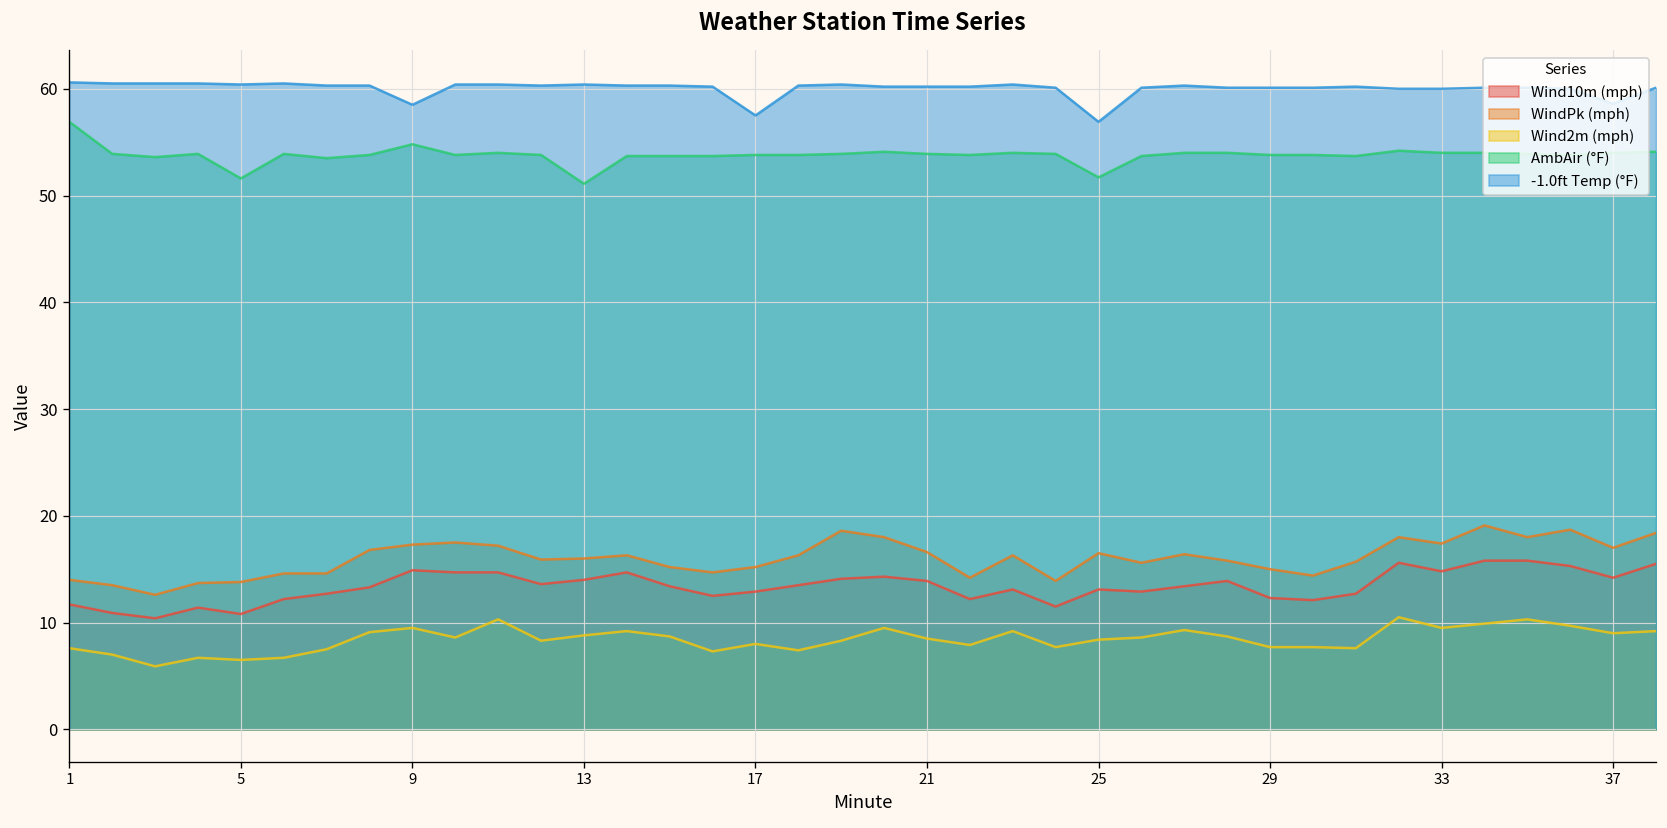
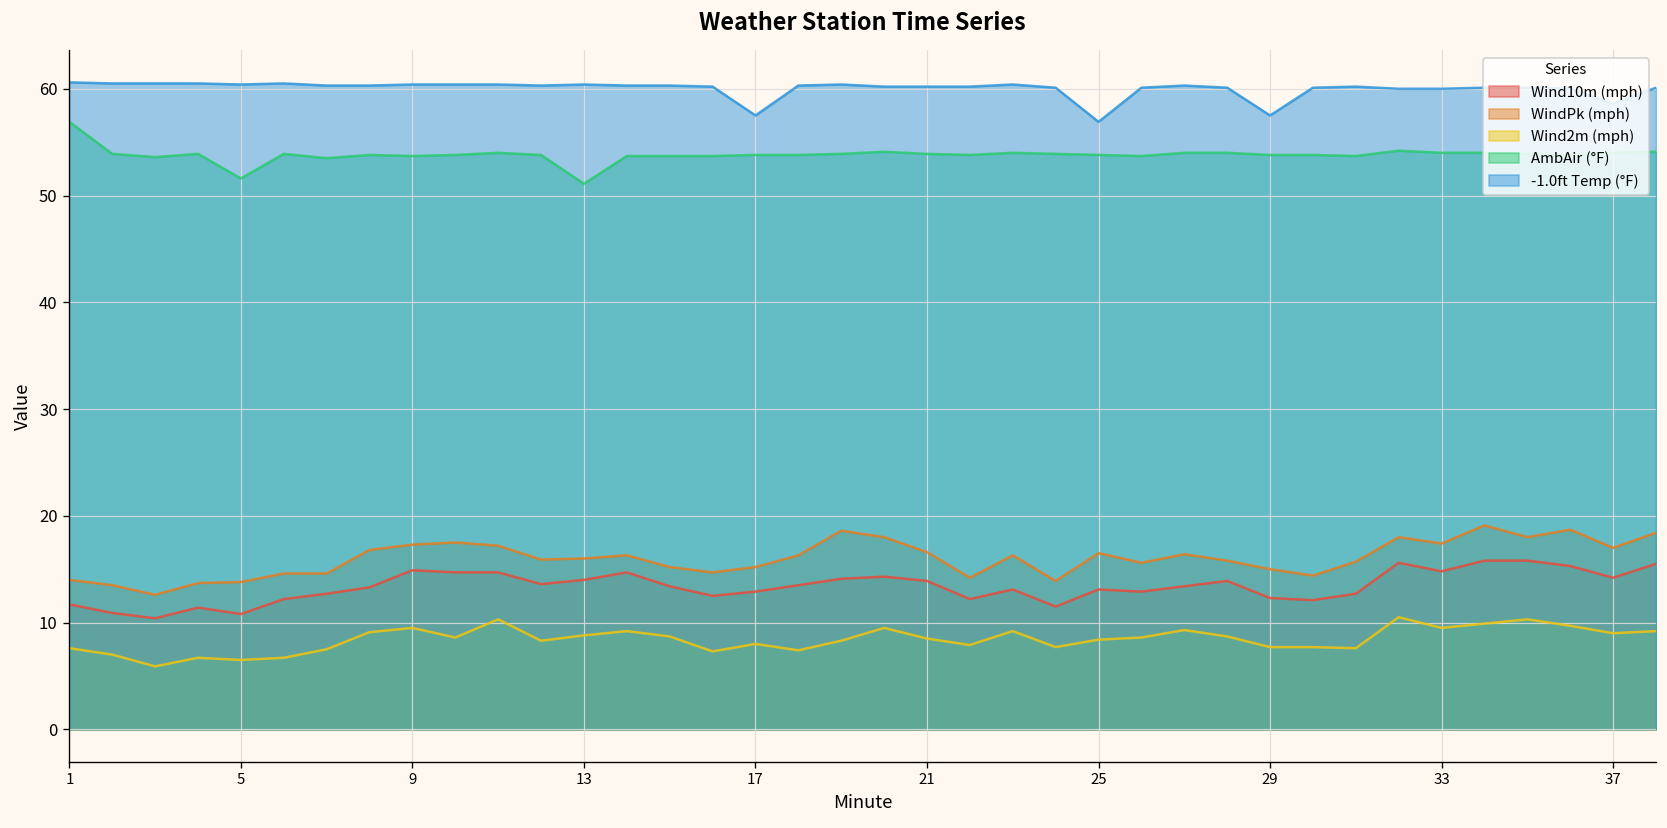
AmbAir (°F), 9: 55 -> 54
-1.0ft Temp (°F), 9: 59 -> 60
AmbAir (°F), 25: 52 -> 54
-1.0ft Temp (°F), 29: 60 -> 58
